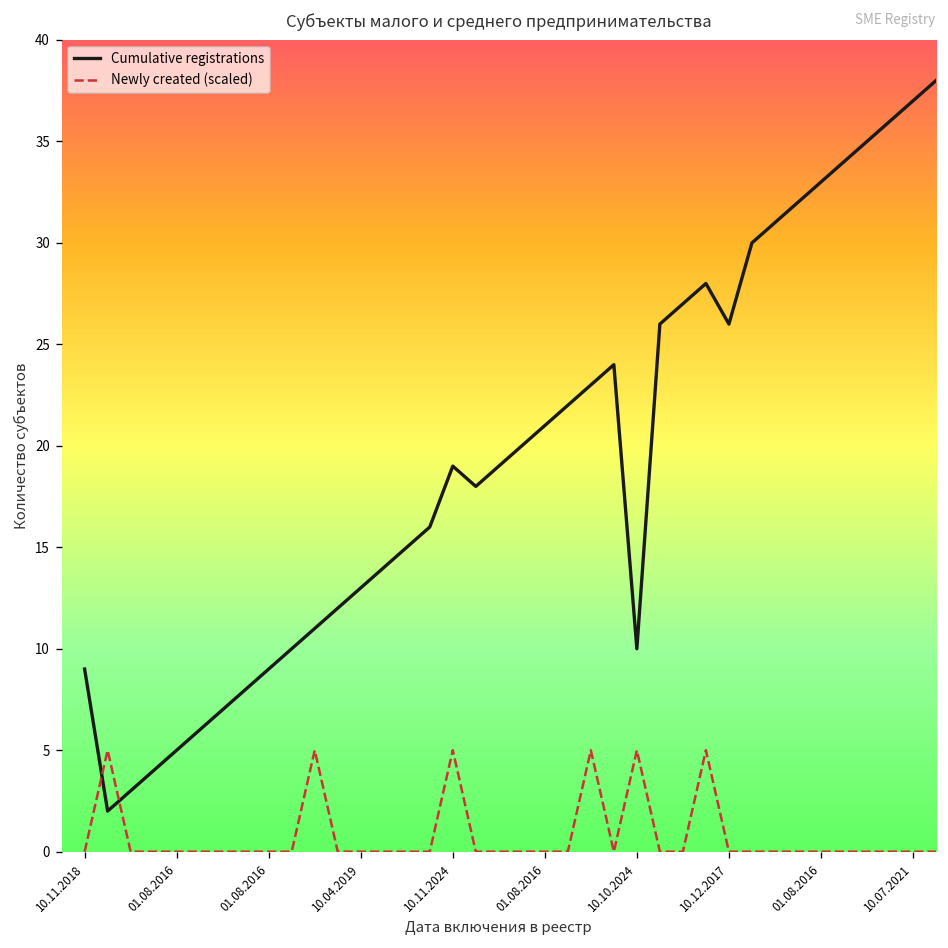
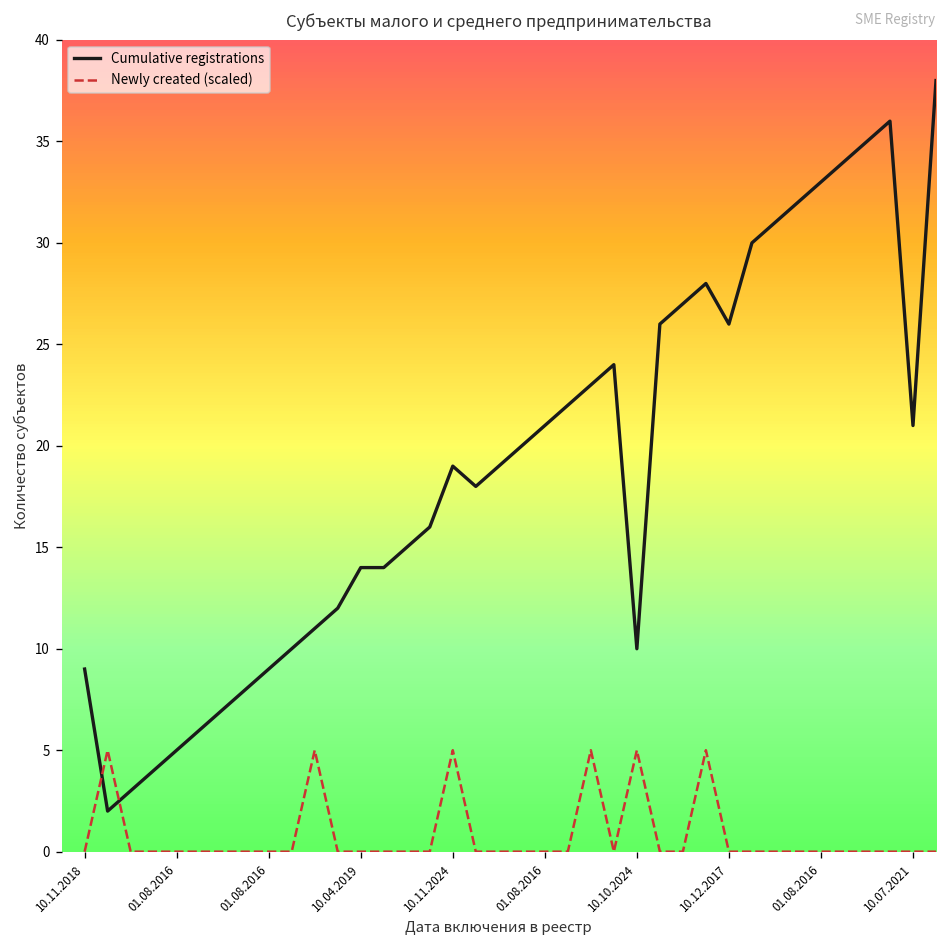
Cumulative registrations, 10.04.2019: 13 -> 14
Cumulative registrations, 10.07.2021: 37 -> 21
